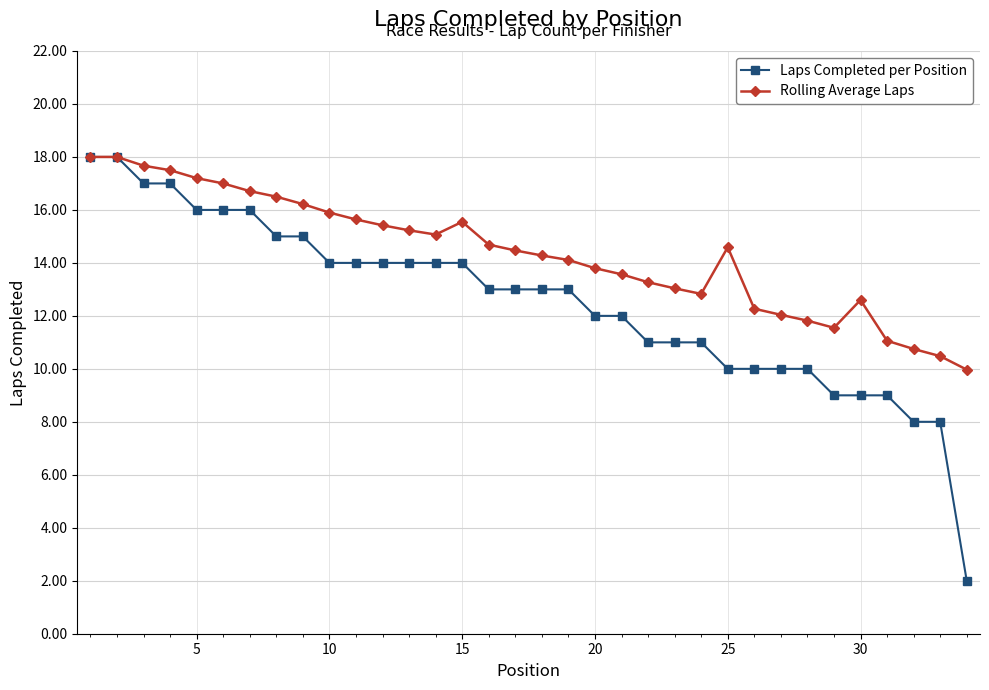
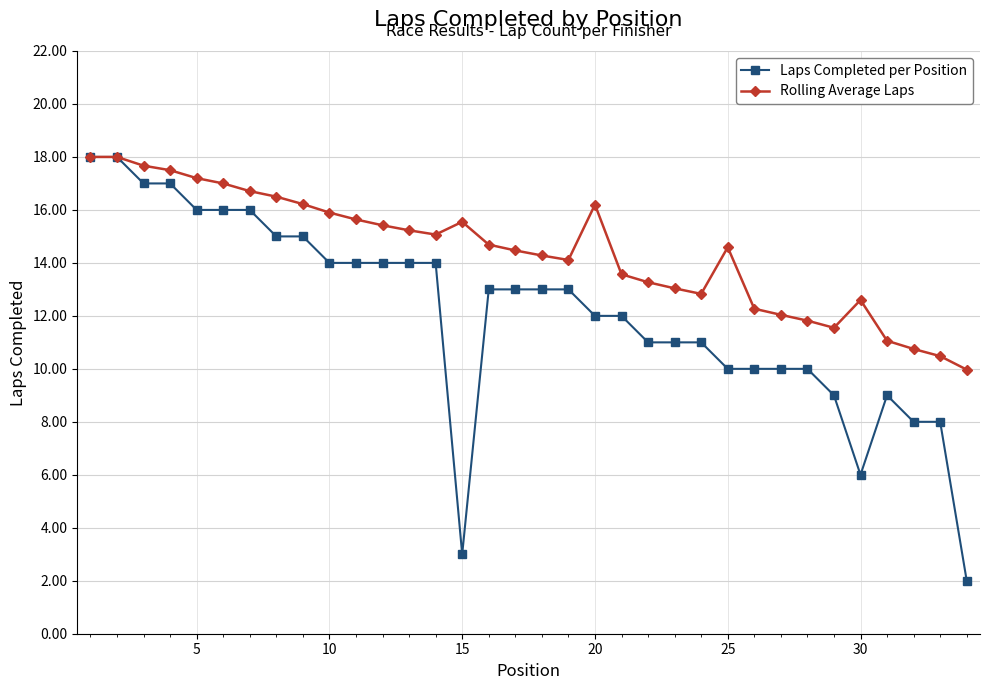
Laps Completed per Position, 15: 14 -> 3
Rolling Average Laps, 20: 13.8 -> 16.2
Laps Completed per Position, 30: 9 -> 6
